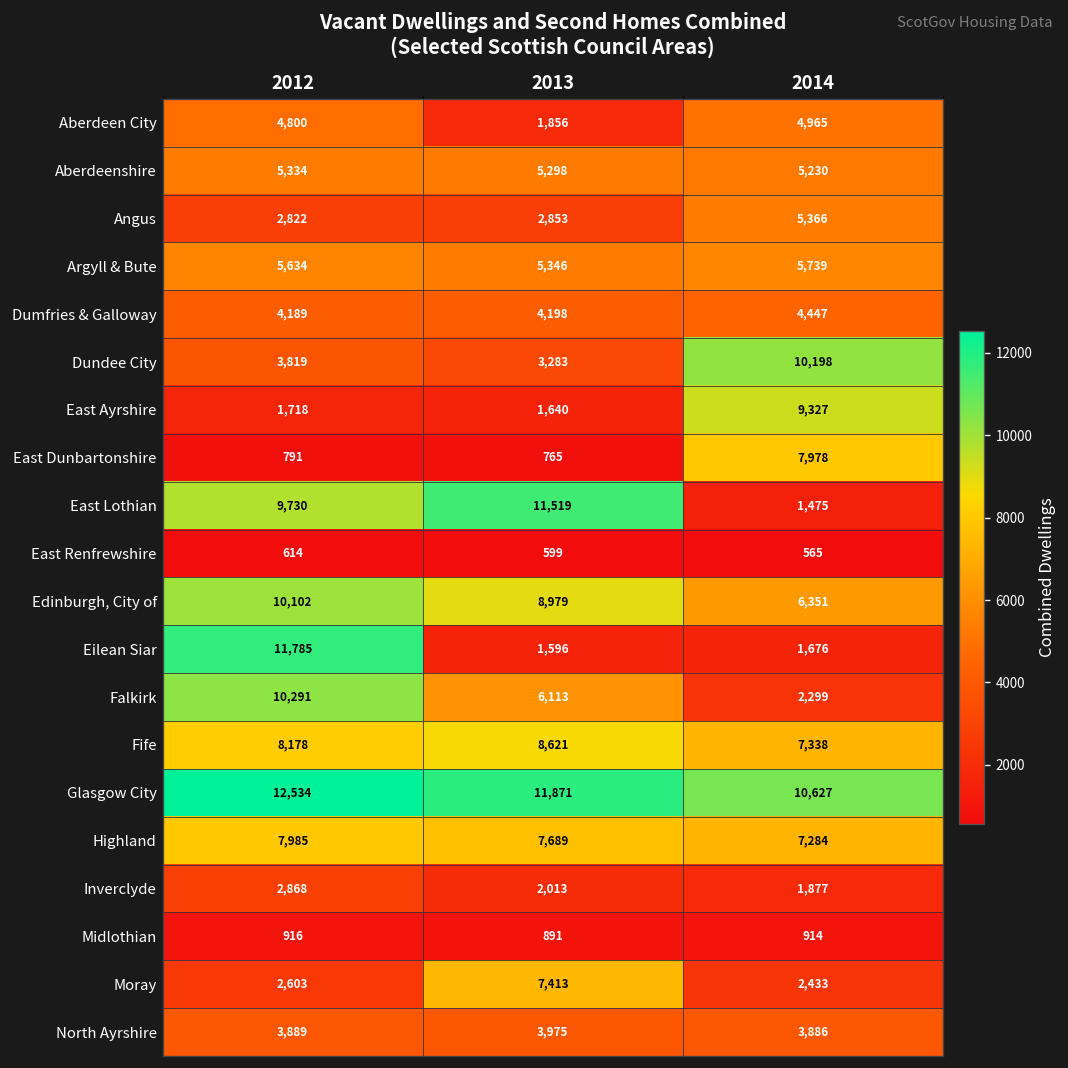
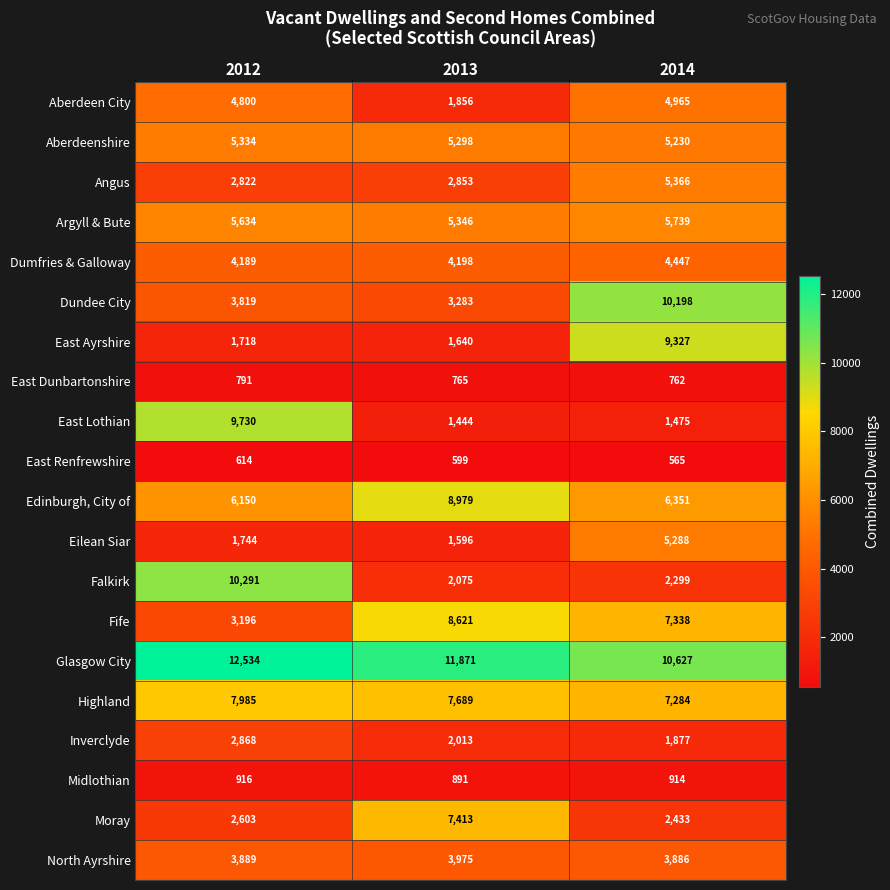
East Dunbartonshire, 2014: 7,978 -> 762
East Lothian, 2013: 11,519 -> 1,444
Edinburgh, City of, 2012: 10,102 -> 6,150
Eilean Siar, 2012: 11,785 -> 1,744
Eilean Siar, 2014: 1,676 -> 5,288
Falkirk, 2013: 6,113 -> 2,075
Fife, 2012: 8,178 -> 3,196
